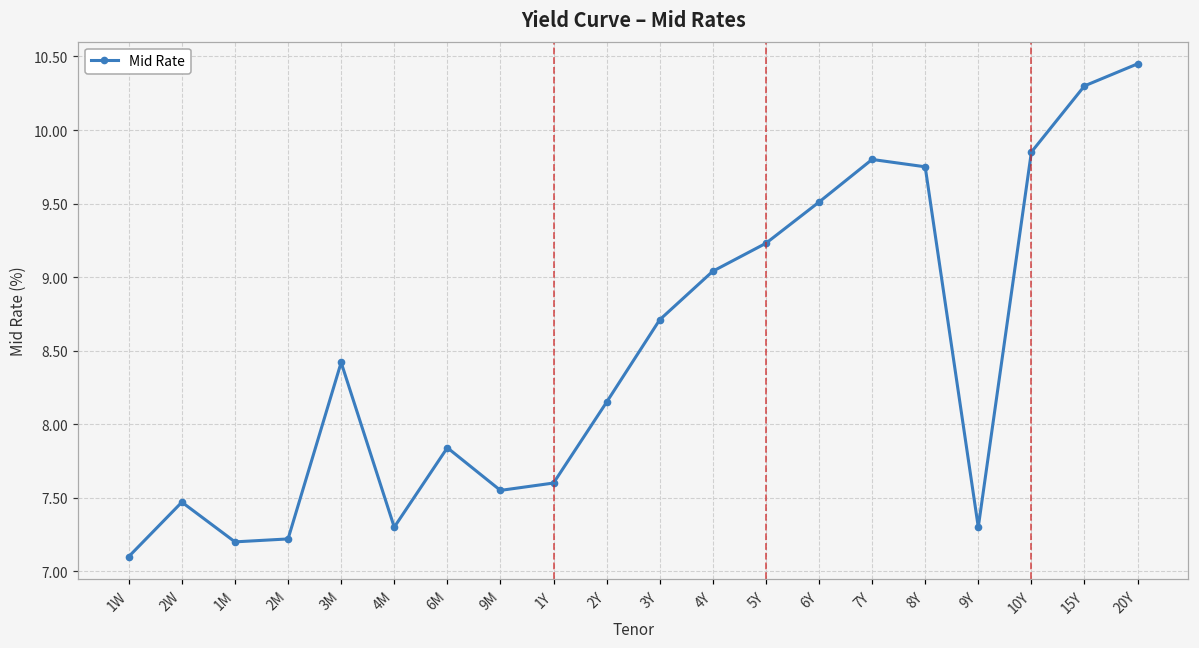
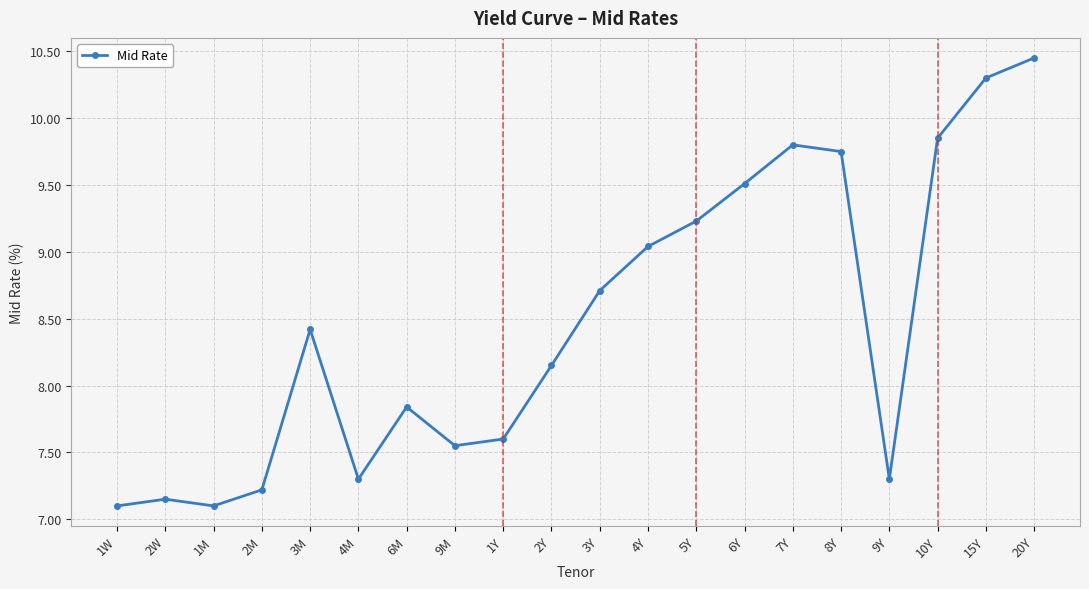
2W: 7.47 -> 7.15
1M: 7.2 -> 7.1
